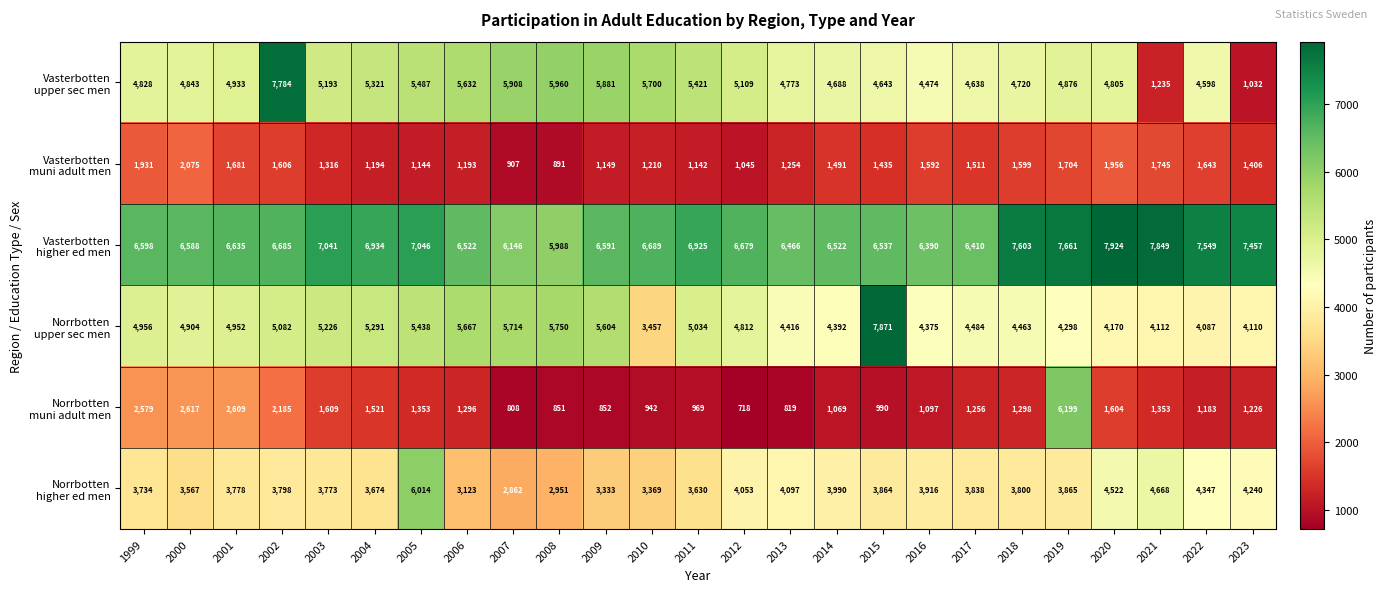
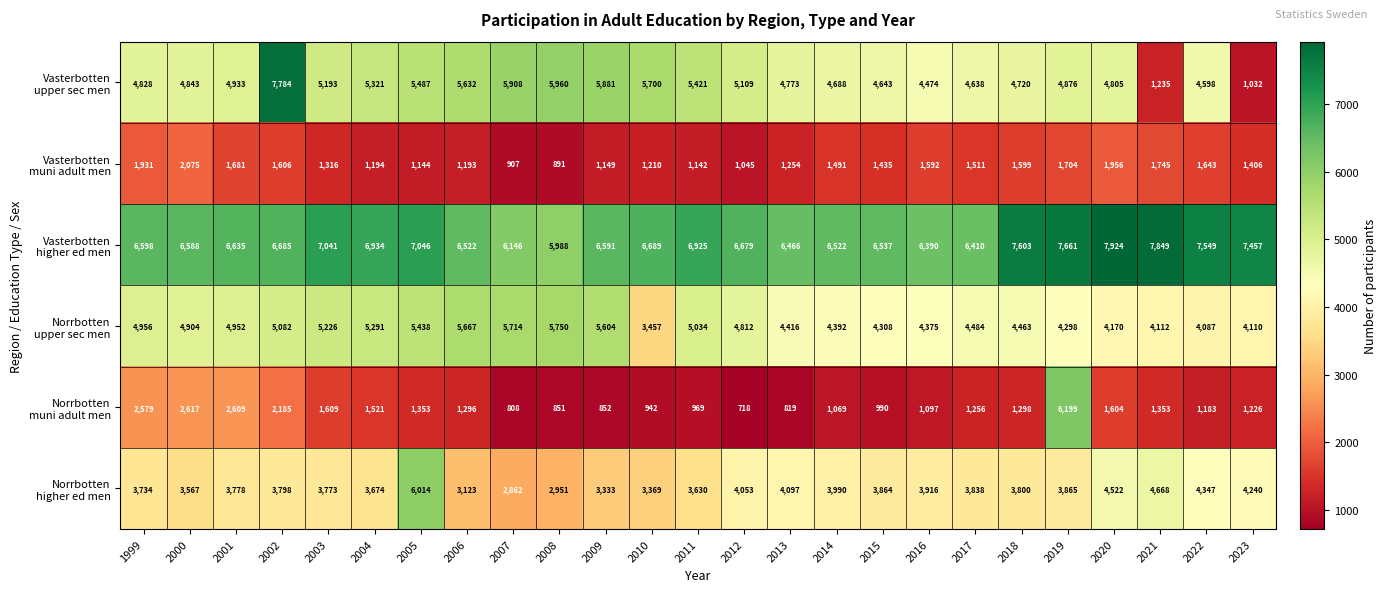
Norrbotten upper sec men, 2015: 7,871 -> 4,308
